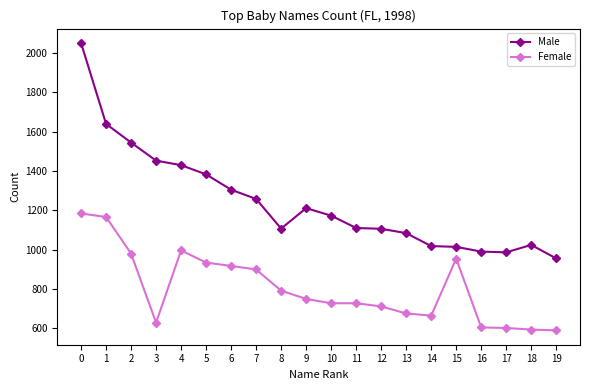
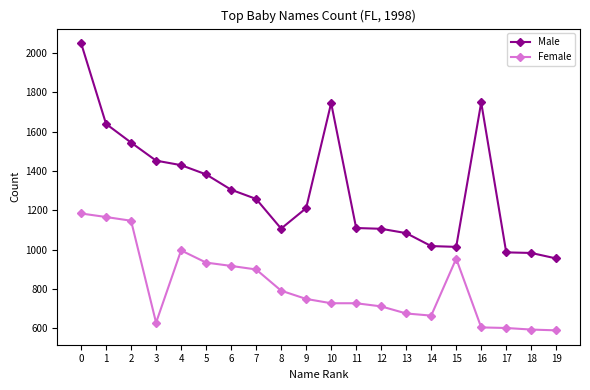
Female, 2: 980 -> 1150
Male, 10: 1170 -> 1750
Male, 16: 990 -> 1750
Male, 18: 1020 -> 980
